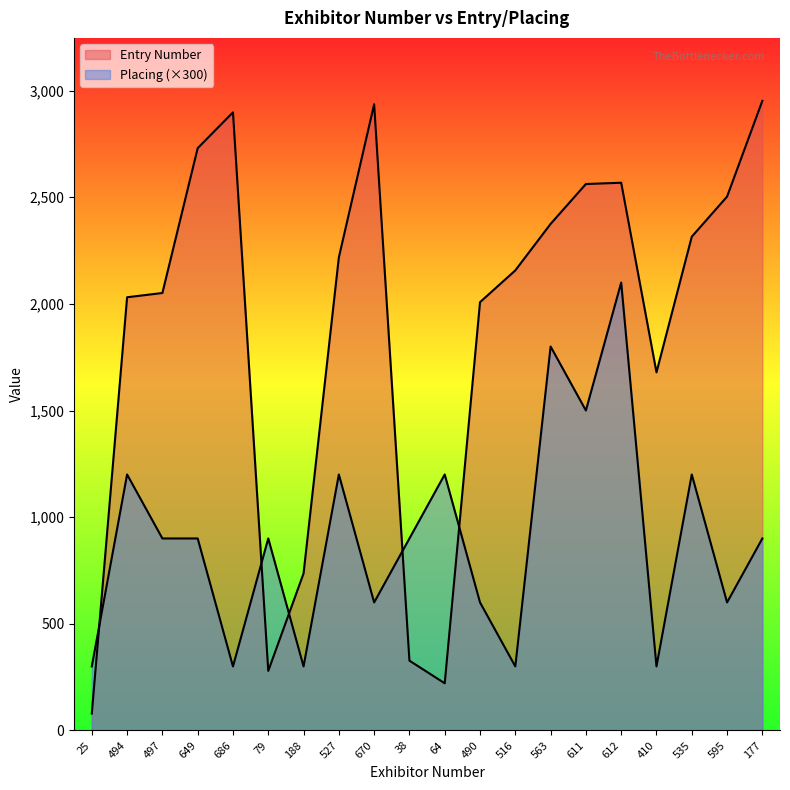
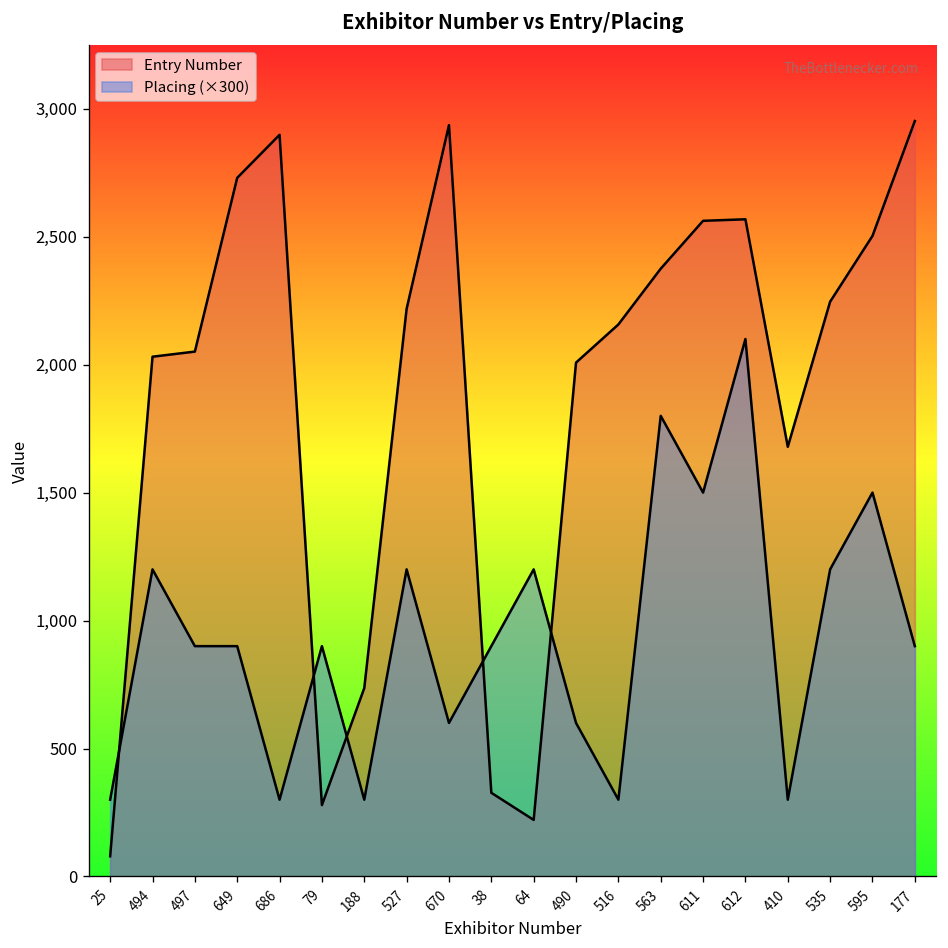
Entry Number, 535: 2,320 -> 2,250
Placing (×300), 595: 600 -> 1,500
